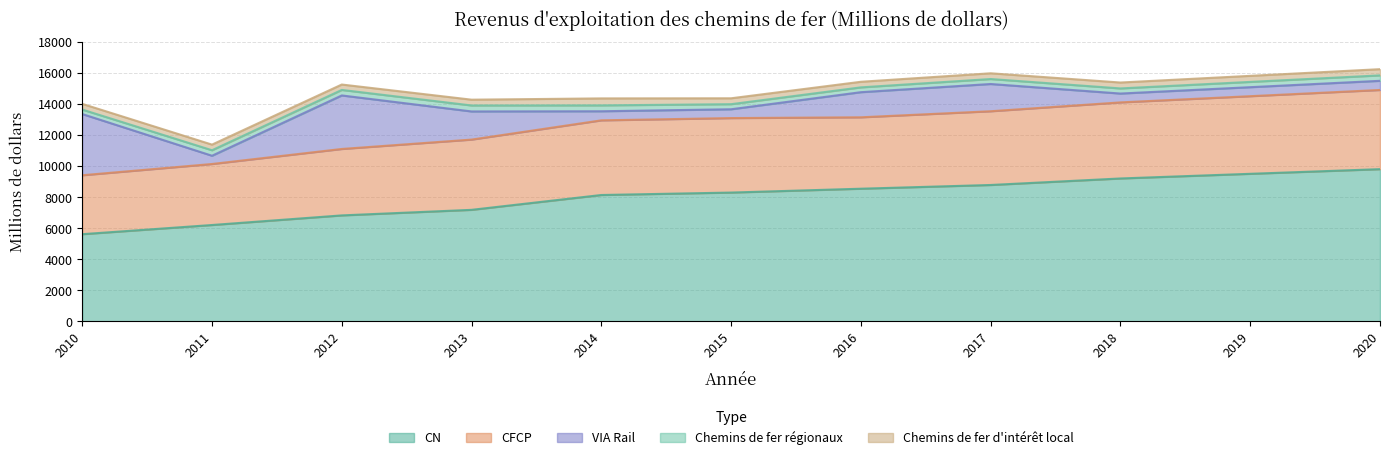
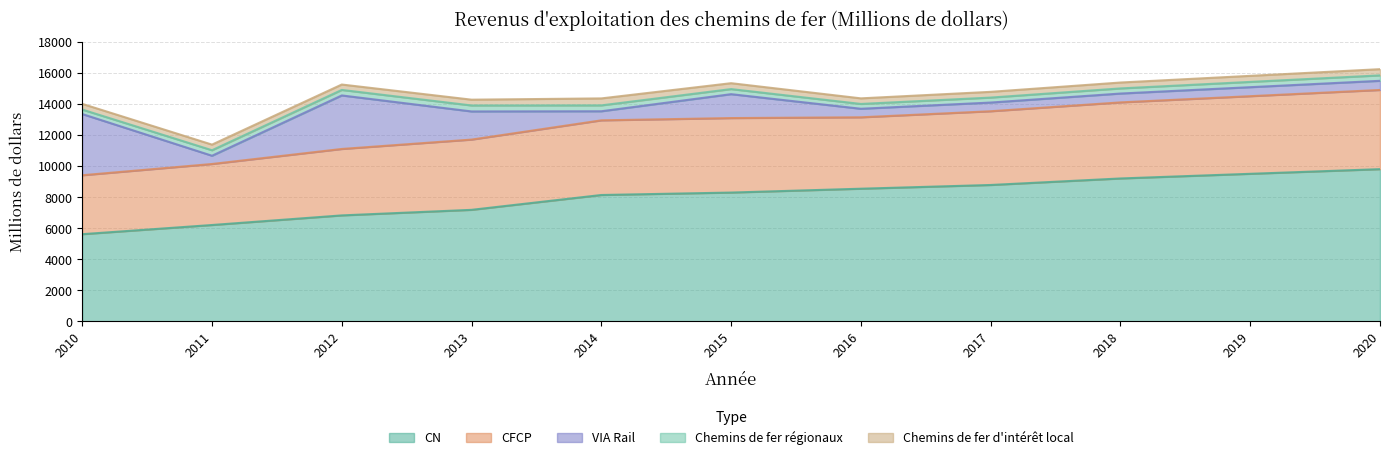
VIA Rail, 2015: 600 -> 1500
VIA Rail, 2016: 1600 -> 600
VIA Rail, 2017: 1800 -> 600
